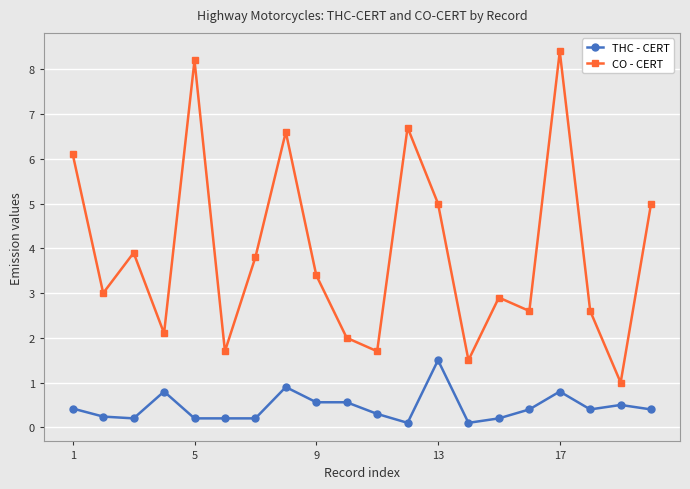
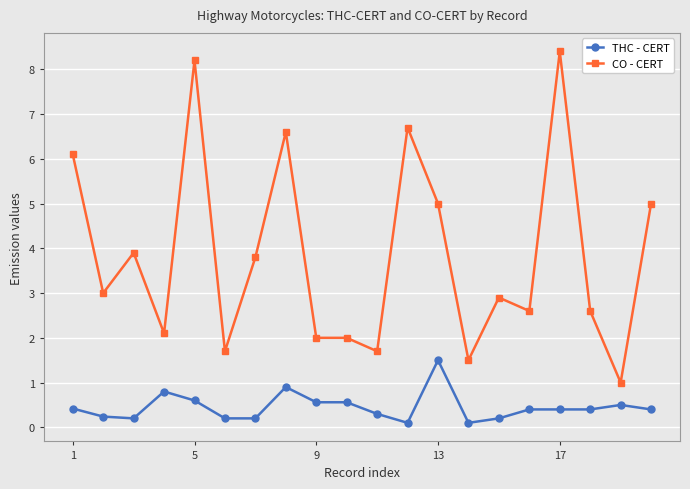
THC - CERT, 5: 0.2 -> 0.6
CO - CERT, 9: 3.4 -> 2.0
THC - CERT, 17: 0.8 -> 0.4
